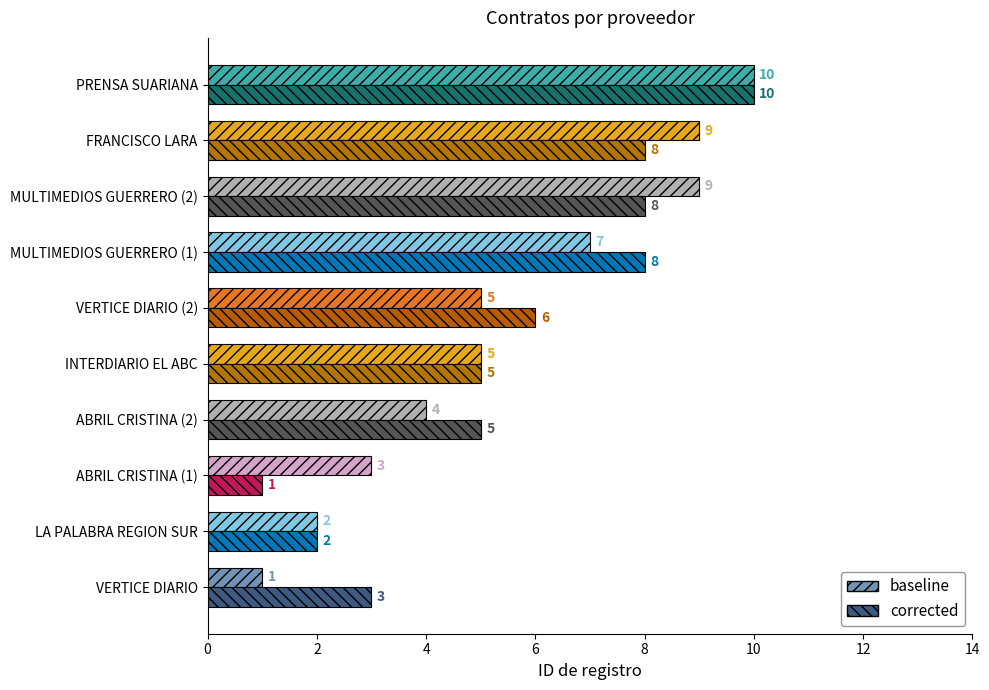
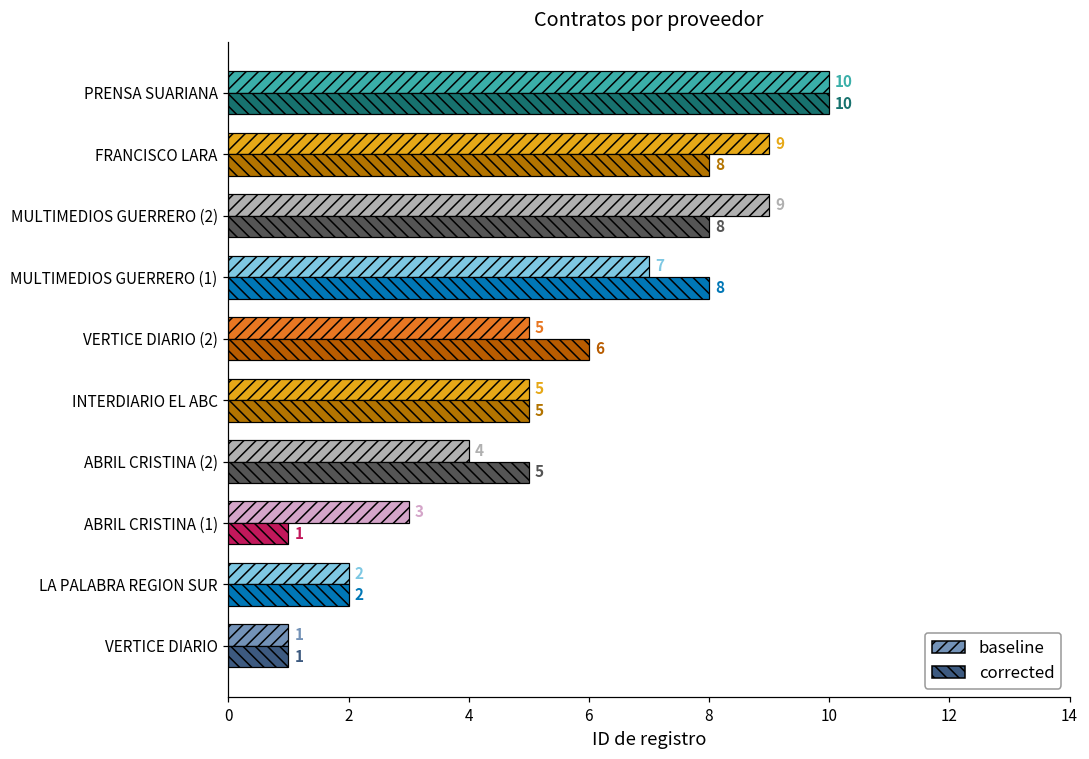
corrected, VERTICE DIARIO: 3 -> 1
